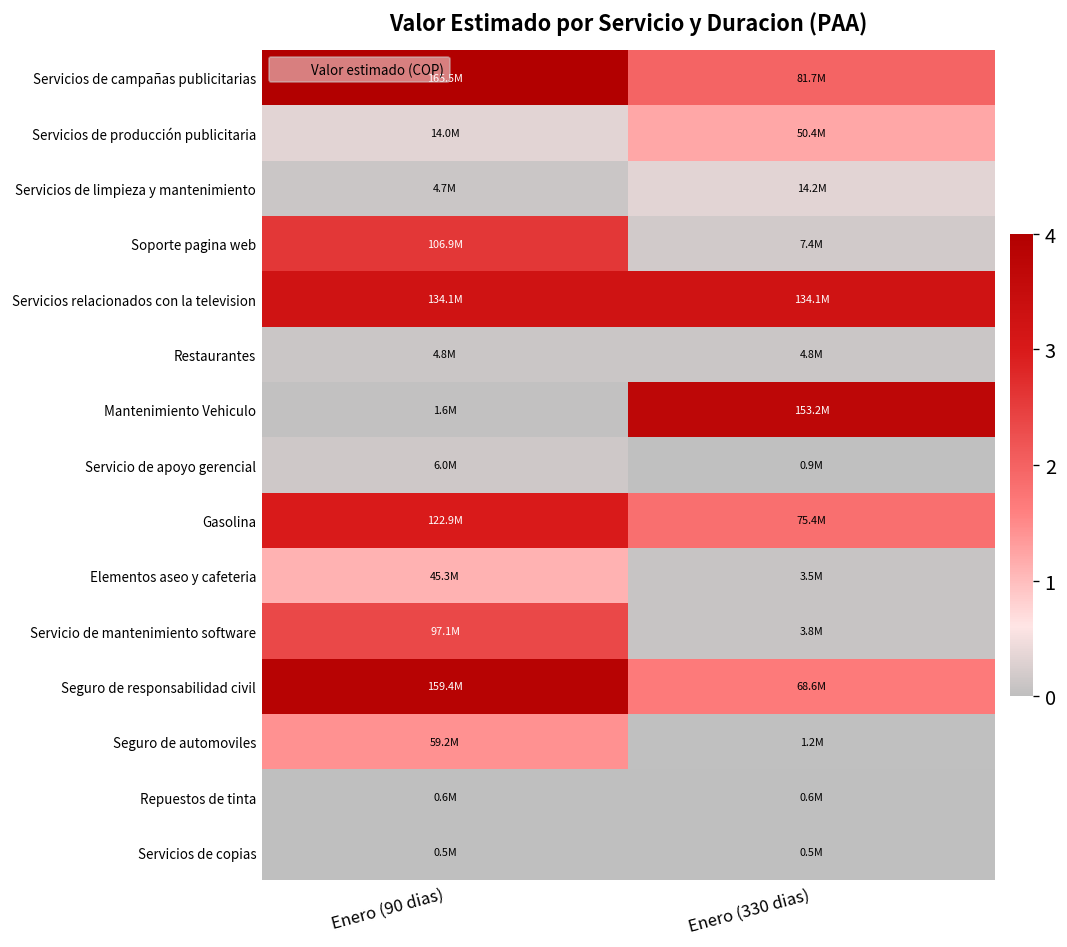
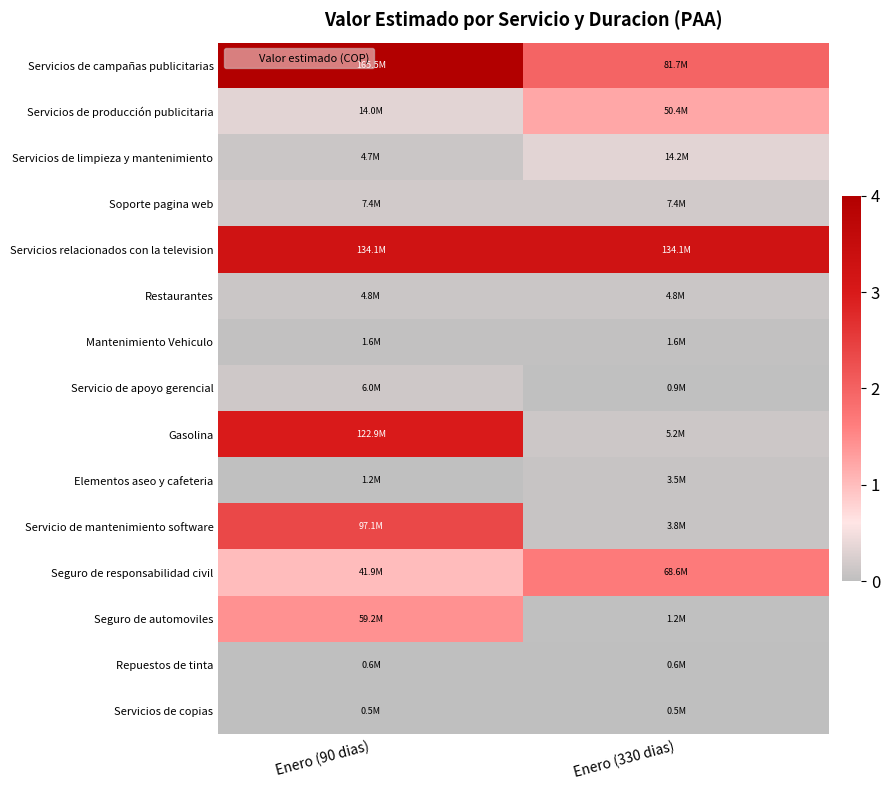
Soporte pagina web, Enero (90 dias): 106.9M -> 7.4M
Mantenimiento Vehiculo, Enero (330 dias): 153.2M -> 1.6M
Gasolina, Enero (330 dias): 75.4M -> 5.2M
Elementos aseo y cafeteria, Enero (90 dias): 45.3M -> 1.2M
Seguro de responsabilidad civil, Enero (90 dias): 159.4M -> 41.9M
